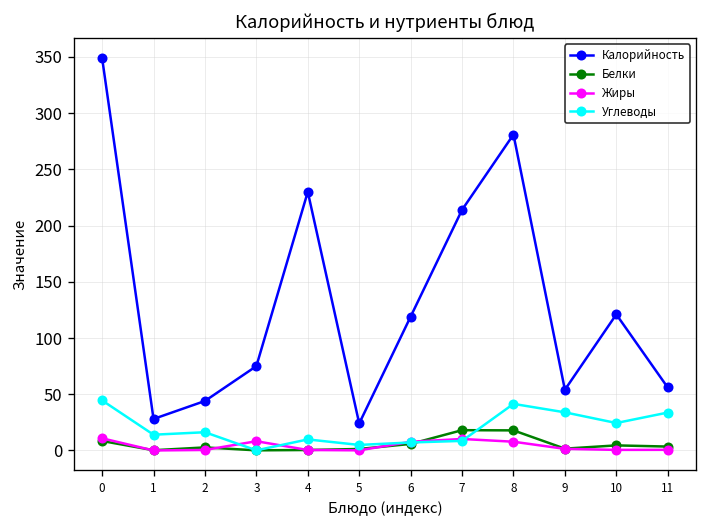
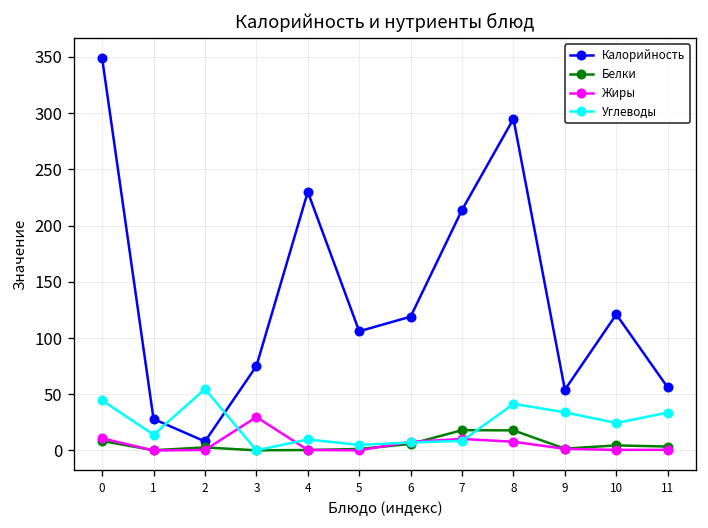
Калорийность, 2: 40 -> 10
Углеводы, 2: 20 -> 50
Жиры, 3: 10 -> 30
Калорийность, 5: 20 -> 110
Калорийность, 8: 280 -> 300
